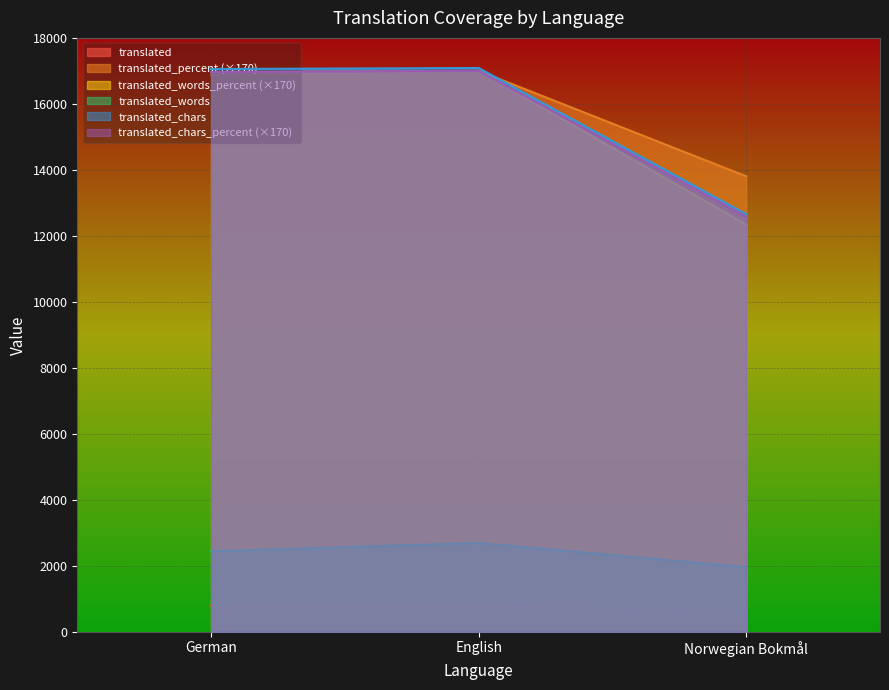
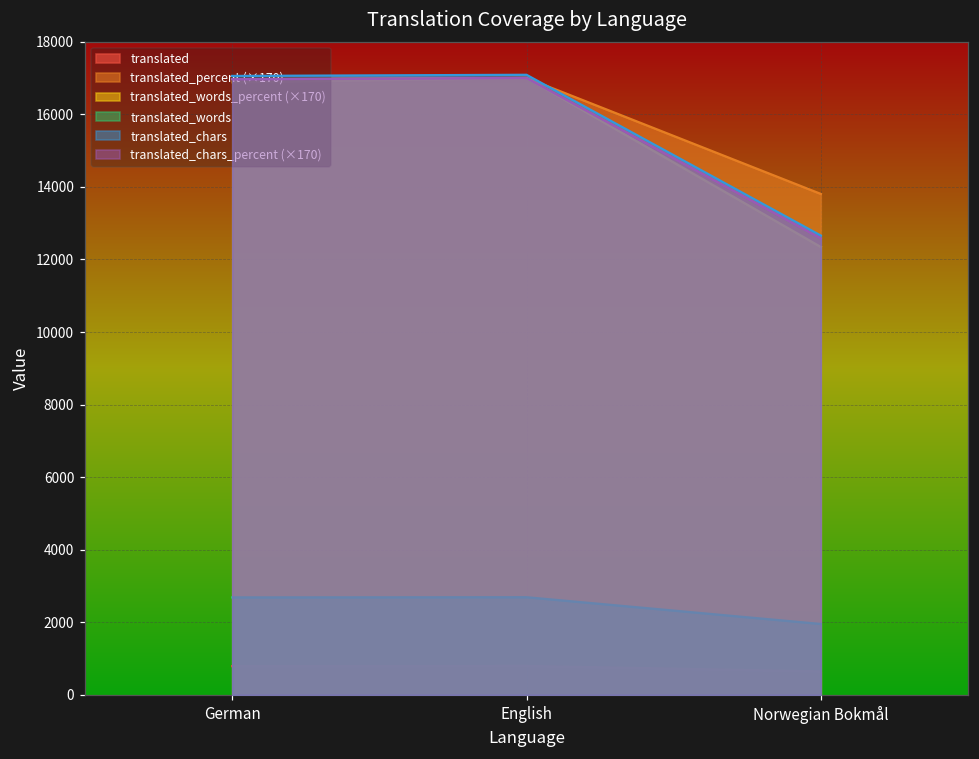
translated_words, German: 2400 -> 2700
